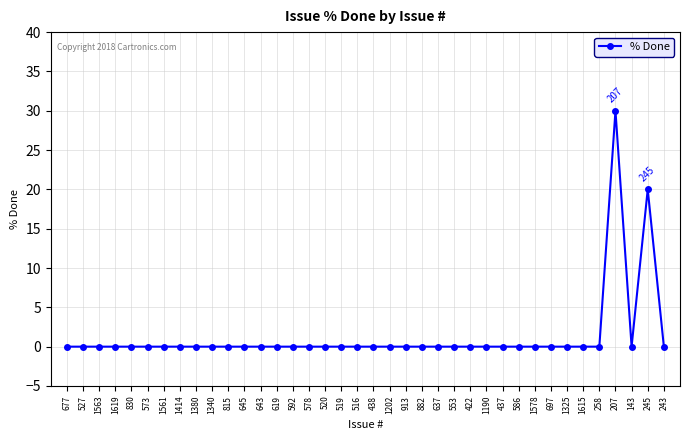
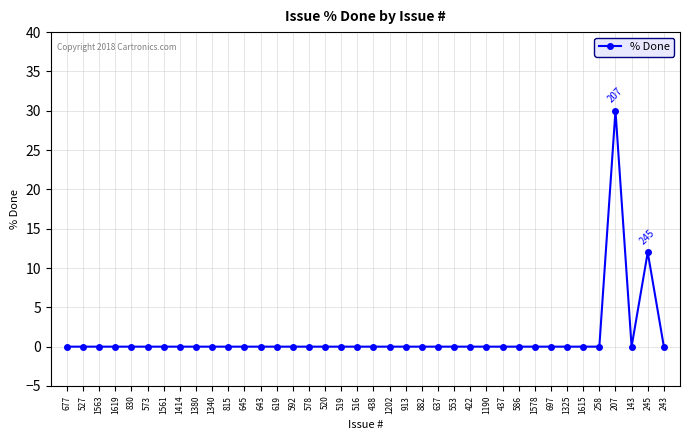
245: 20 -> 12
